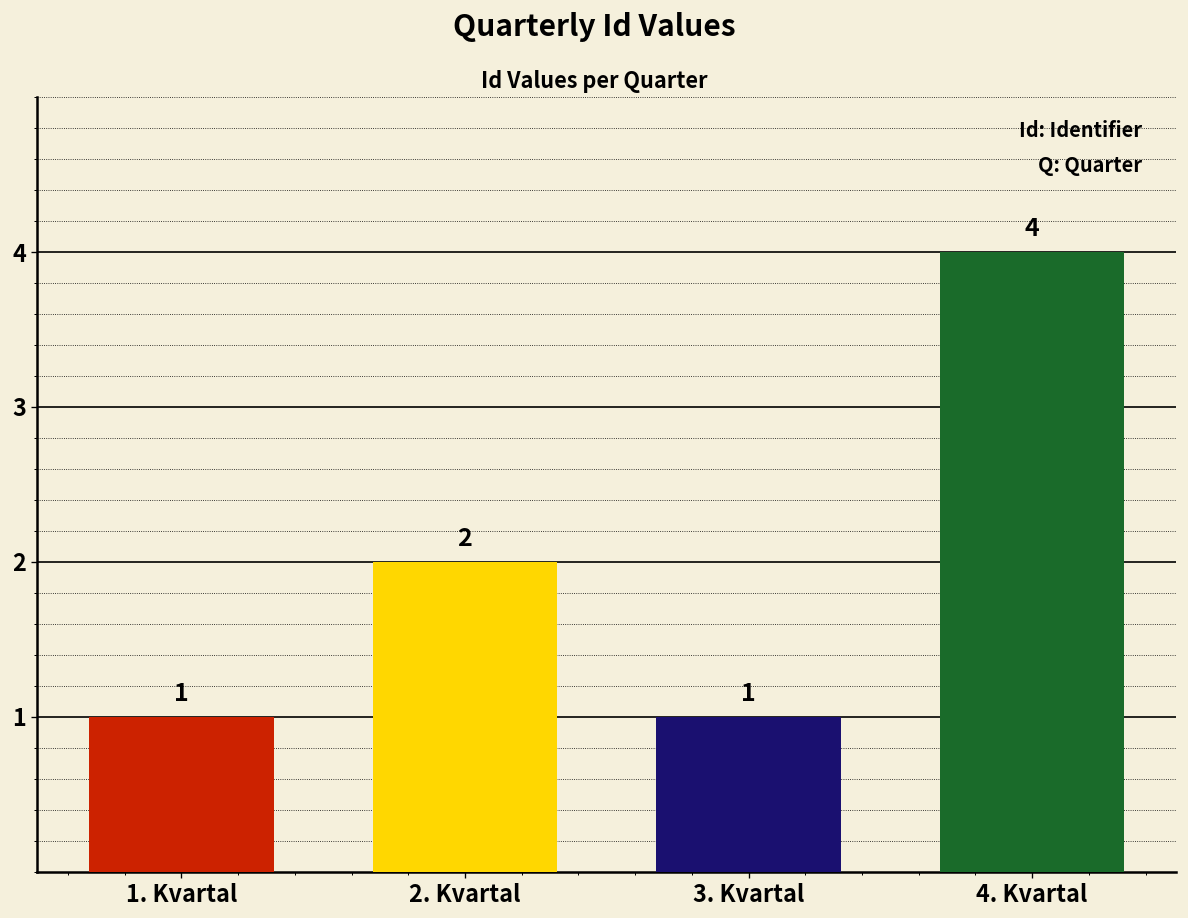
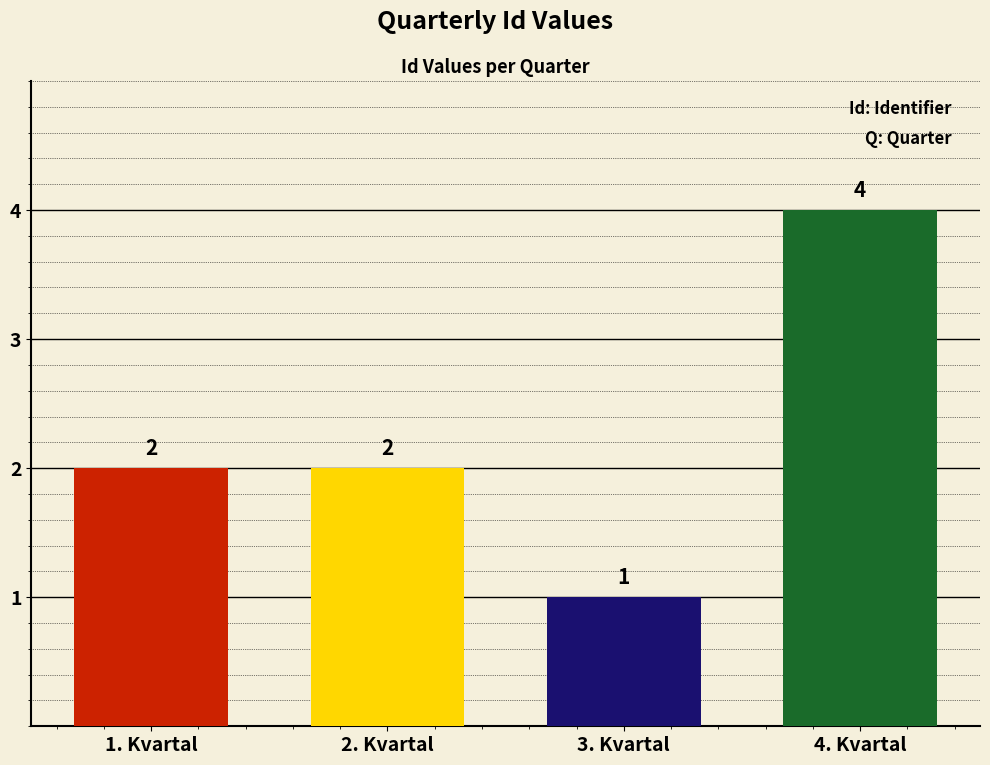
1. Kvartal: 1 -> 2
